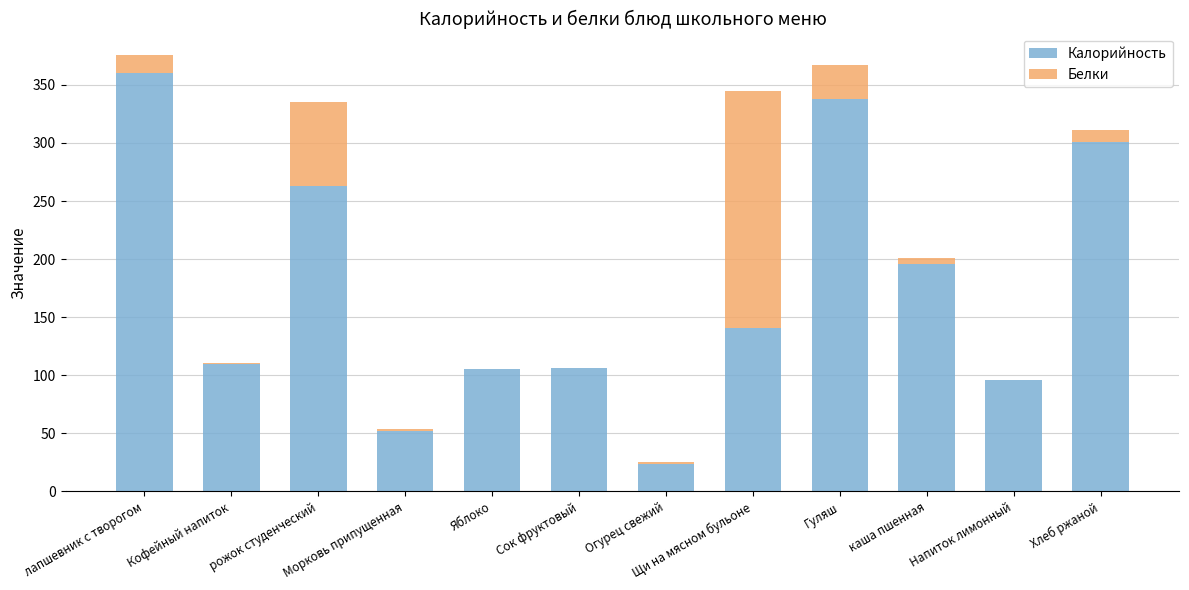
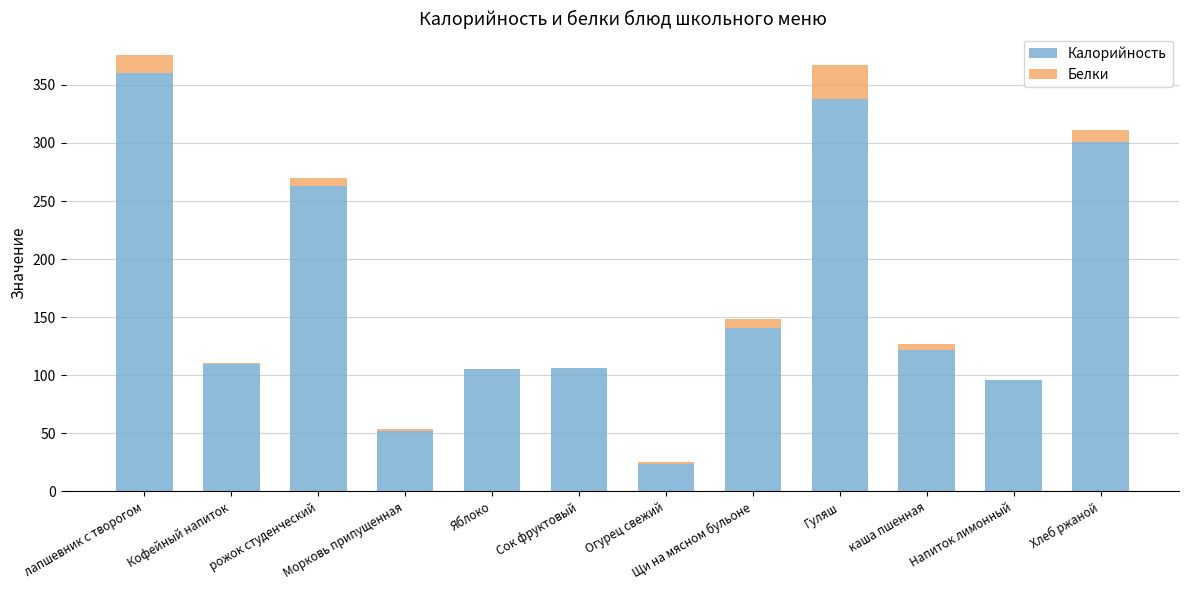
Белки, рожок студенческий: 72 -> 7
Белки, Щи на мясном бульоне: 204 -> 8
Калорийность, каша пшенная: 196 -> 122
